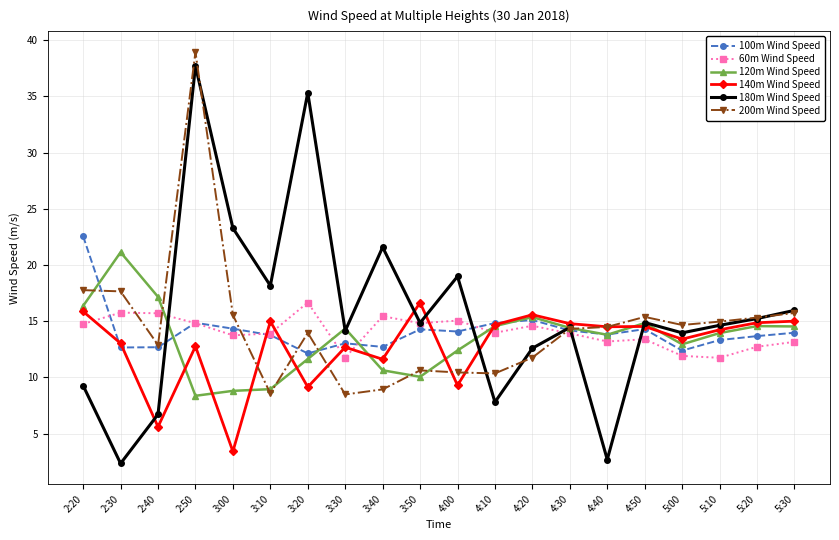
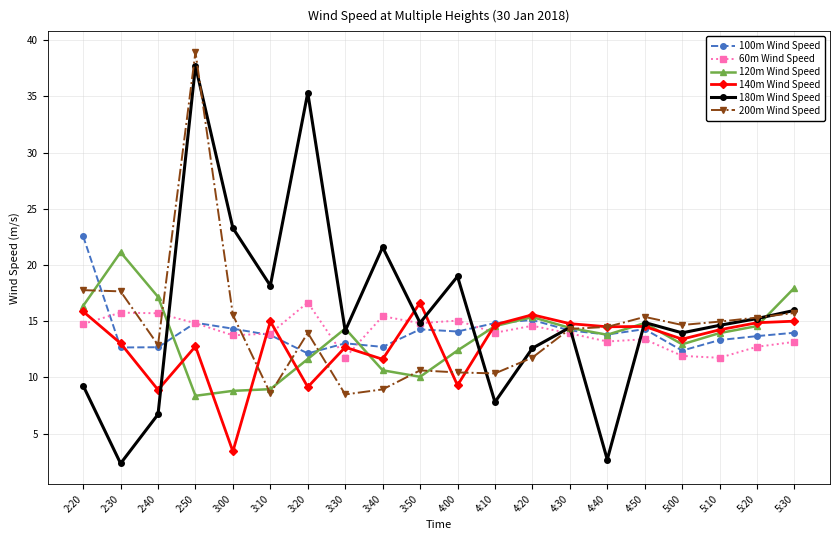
140m Wind Speed, 2:40: 5.6 -> 8.9
120m Wind Speed, 5:30: 14.5 -> 18.0
